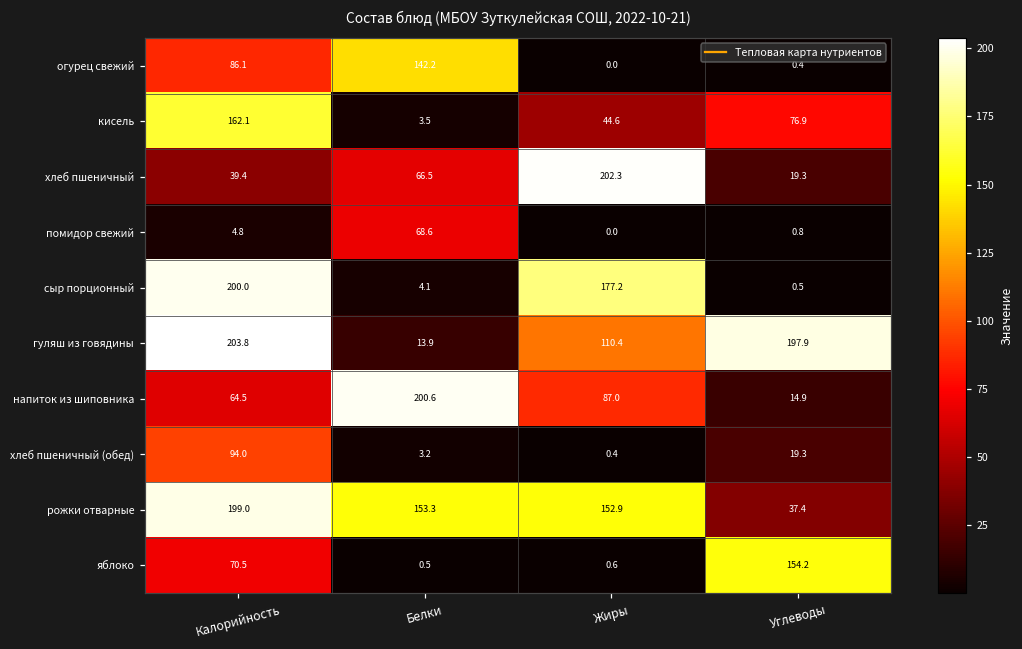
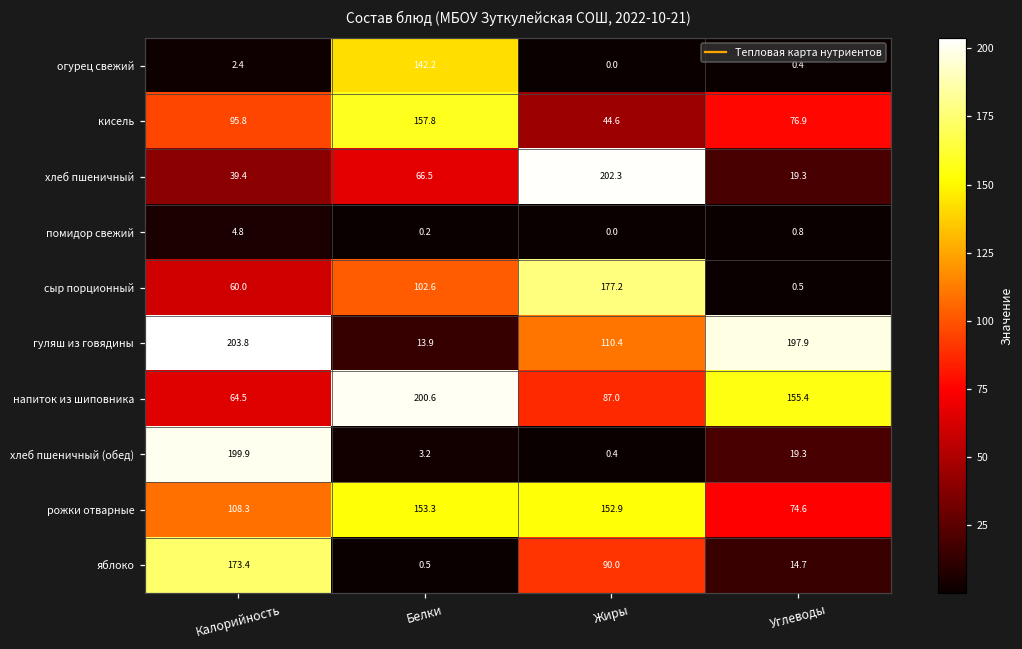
огурец свежий, Калорийность: 86.1 -> 2.4
кисель, Калорийность: 162.1 -> 95.8
кисель, Белки: 3.5 -> 157.8
помидор свежий, Белки: 68.6 -> 0.2
сыр порционный, Калорийность: 200.0 -> 60.0
сыр порционный, Белки: 4.1 -> 102.6
напиток из шиповника, Углеводы: 14.9 -> 155.4
хлеб пшеничный (обед), Калорийность: 94.0 -> 199.9
рожки отварные, Калорийность: 199.0 -> 108.3
рожки отварные, Углеводы: 37.4 -> 74.6
яблоко, Калорийность: 70.5 -> 173.4
яблоко, Жиры: 0.6 -> 90.0
яблоко, Углеводы: 154.2 -> 14.7
